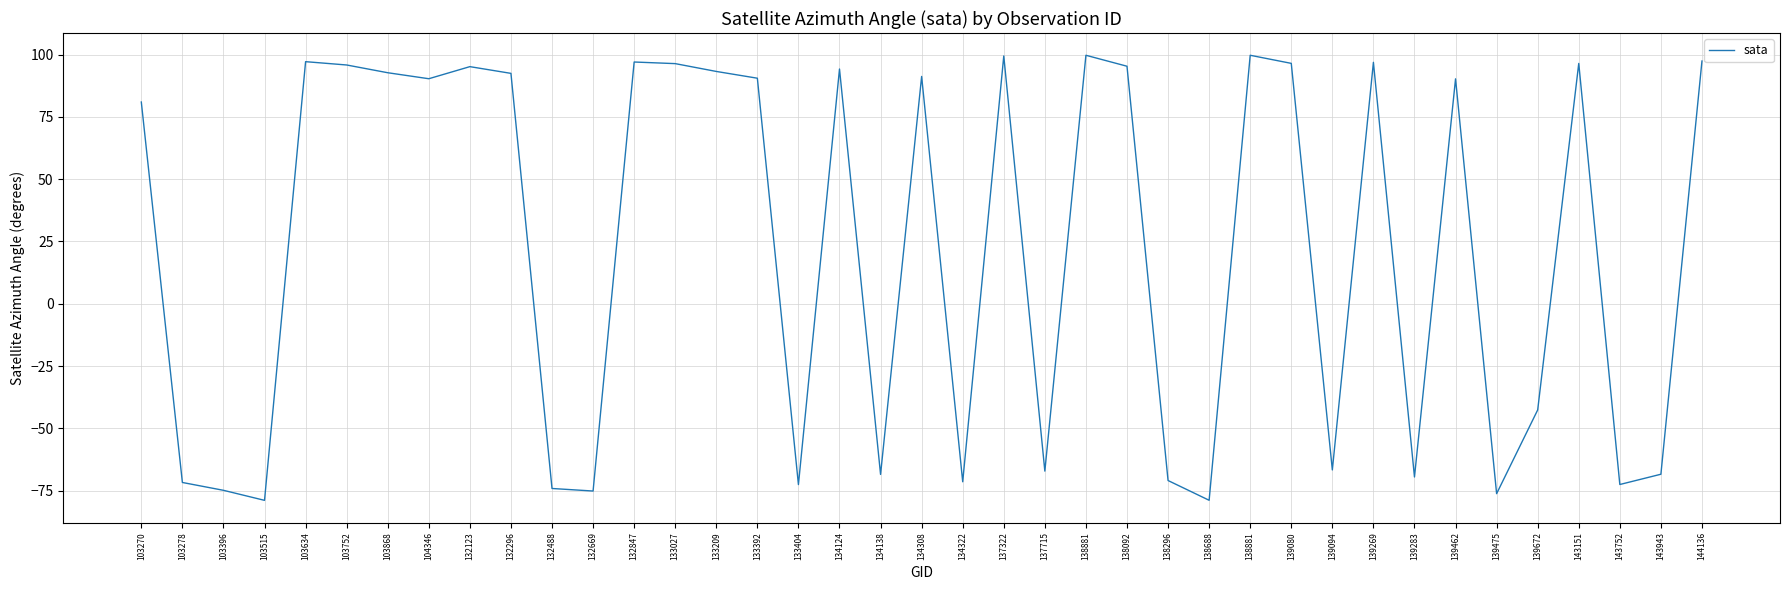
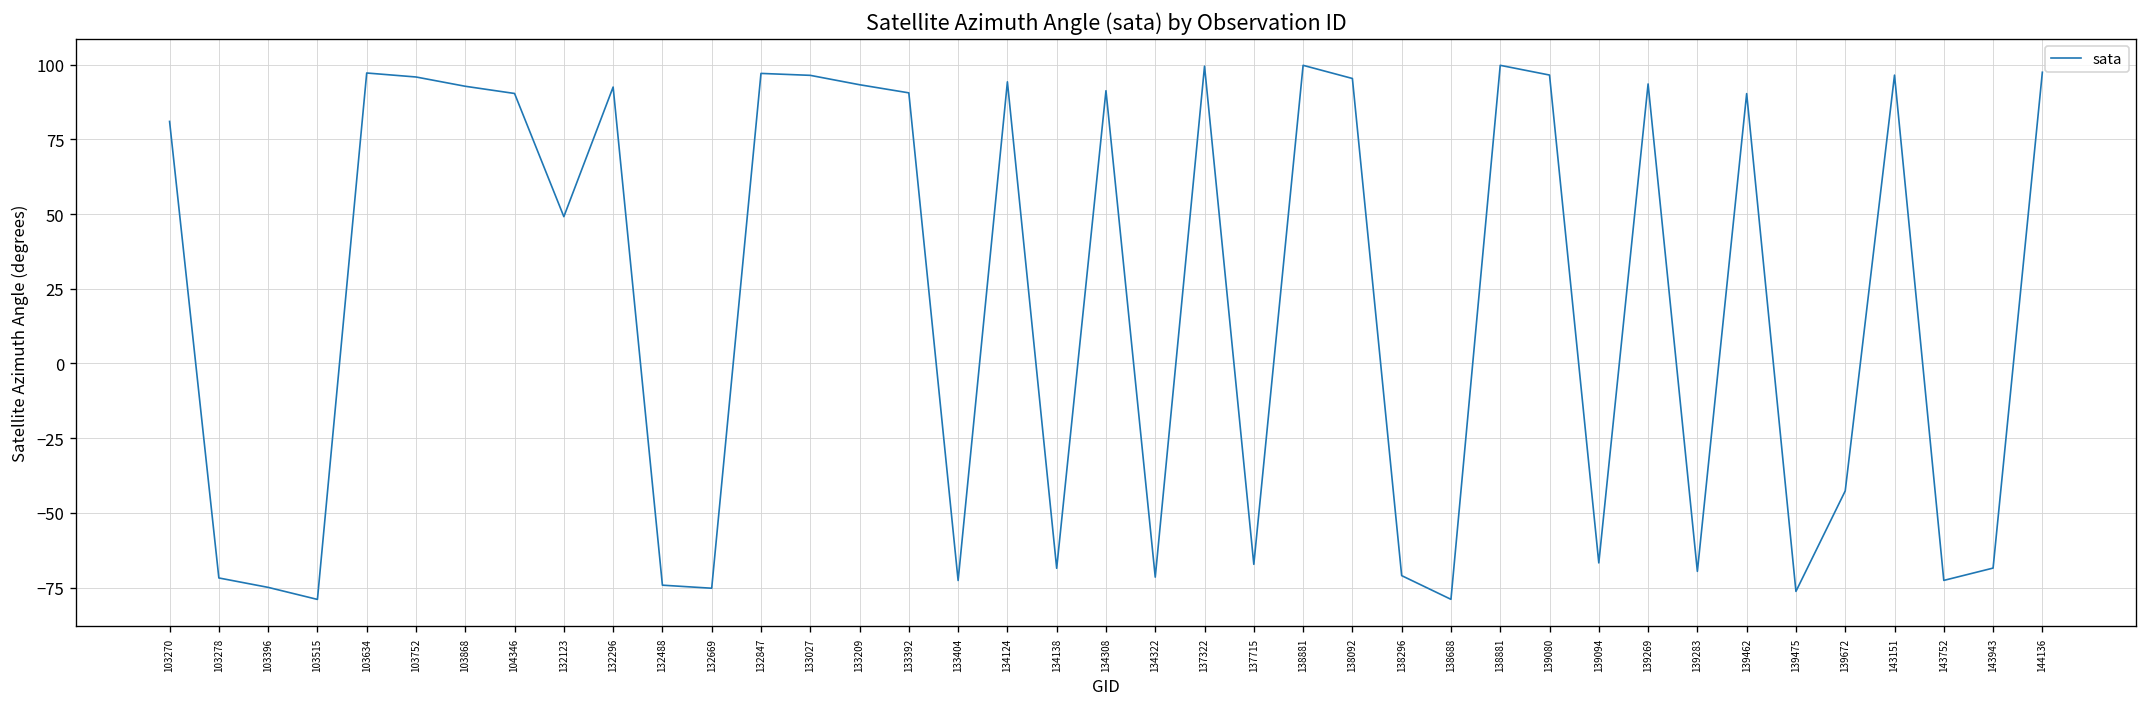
132123: 95 -> 49
139269: 97 -> 94
